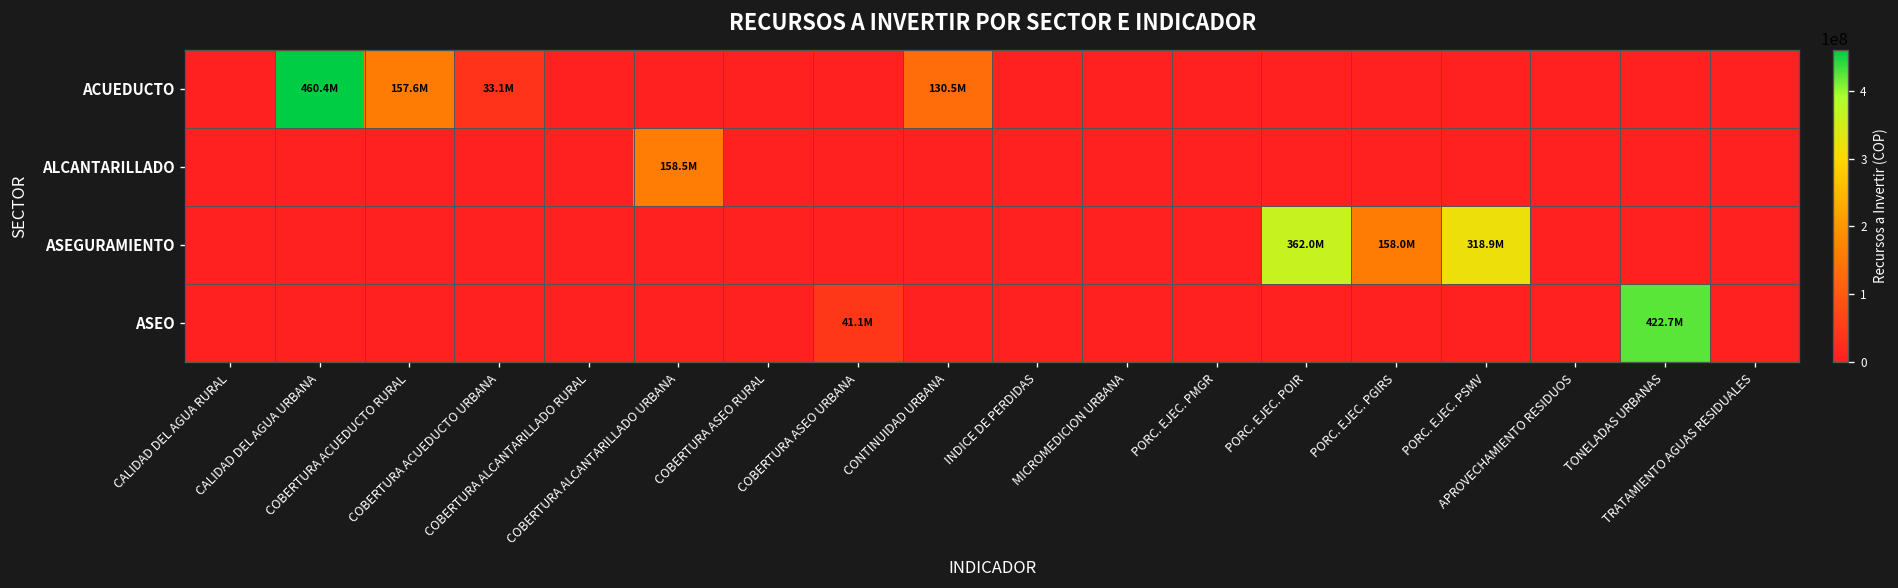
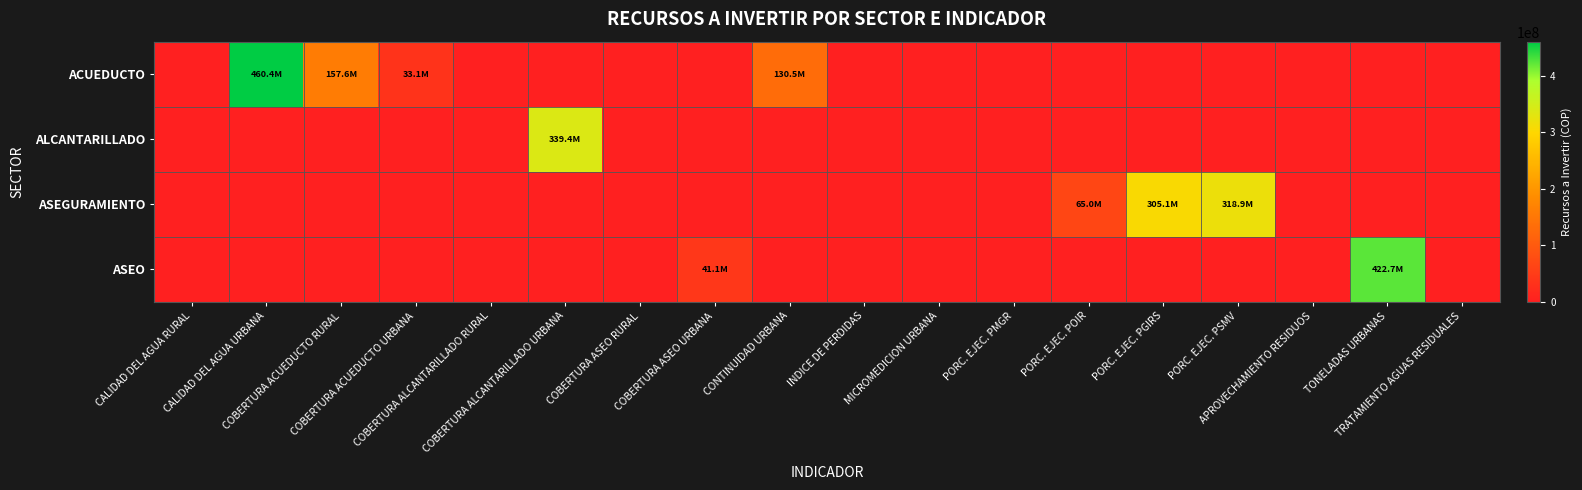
ALCANTARILLADO, COBERTURA ALCANTARILLADO URBANA: 158.5M -> 339.4M
ASEGURAMIENTO, PORC. EJEC. POIR: 362.0M -> 65.0M
ASEGURAMIENTO, PORC. EJEC. PGIRS: 158.0M -> 305.1M
